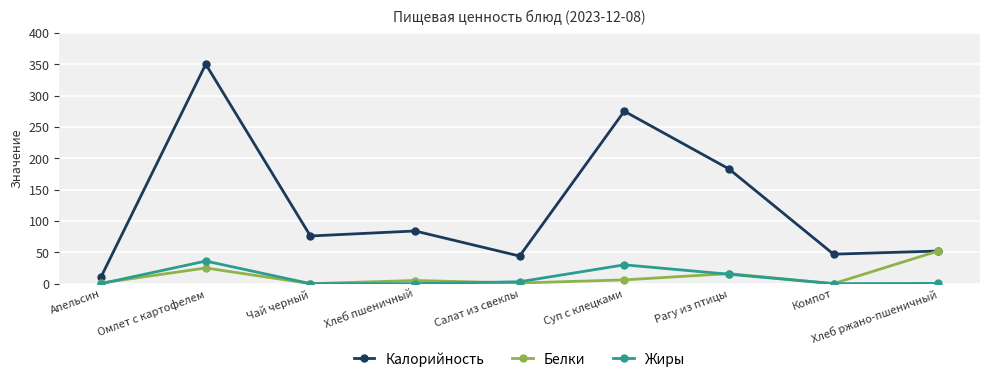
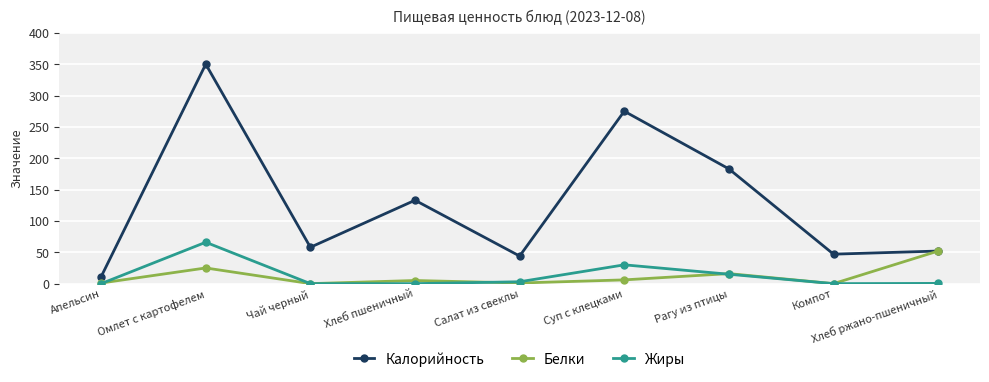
Жиры, Омлет с картофелем: 40 -> 70
Калорийность, Чай черный: 80 -> 60
Калорийность, Хлеб пшеничный: 80 -> 130
